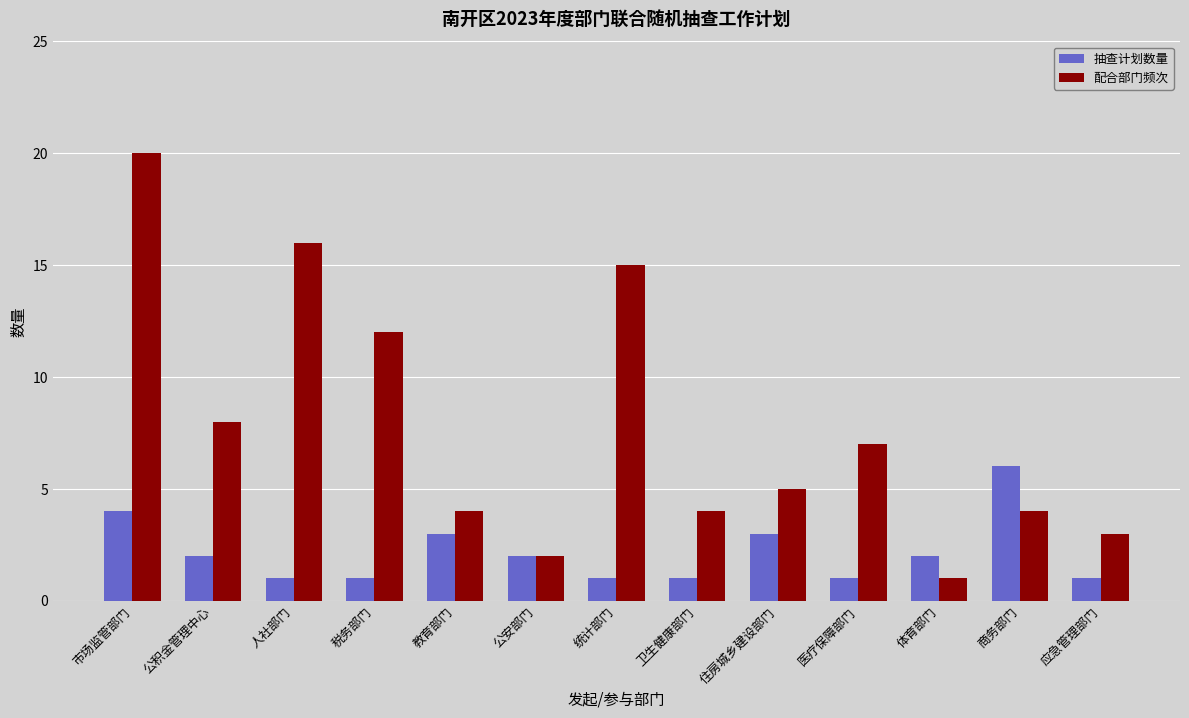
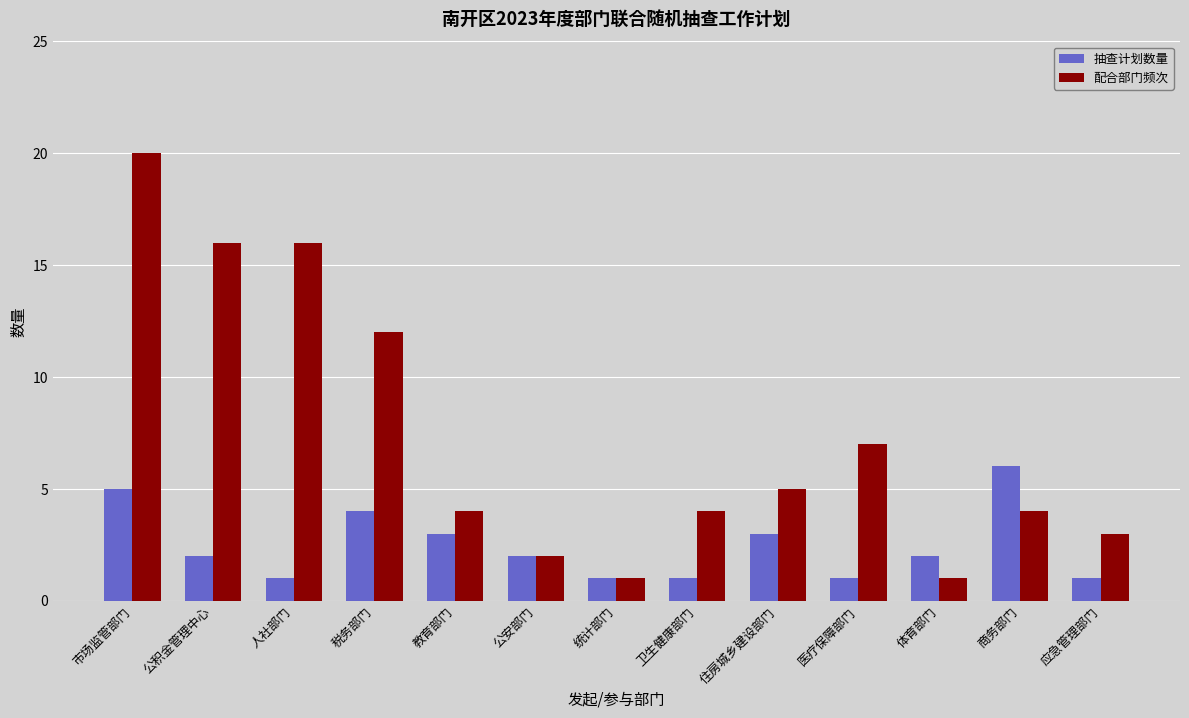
抽查计划数量, 市场监管部门: 4 -> 5
配合部门频次, 公积金管理中心: 8 -> 16
抽查计划数量, 税务部门: 1 -> 4
配合部门频次, 统计部门: 15 -> 1
